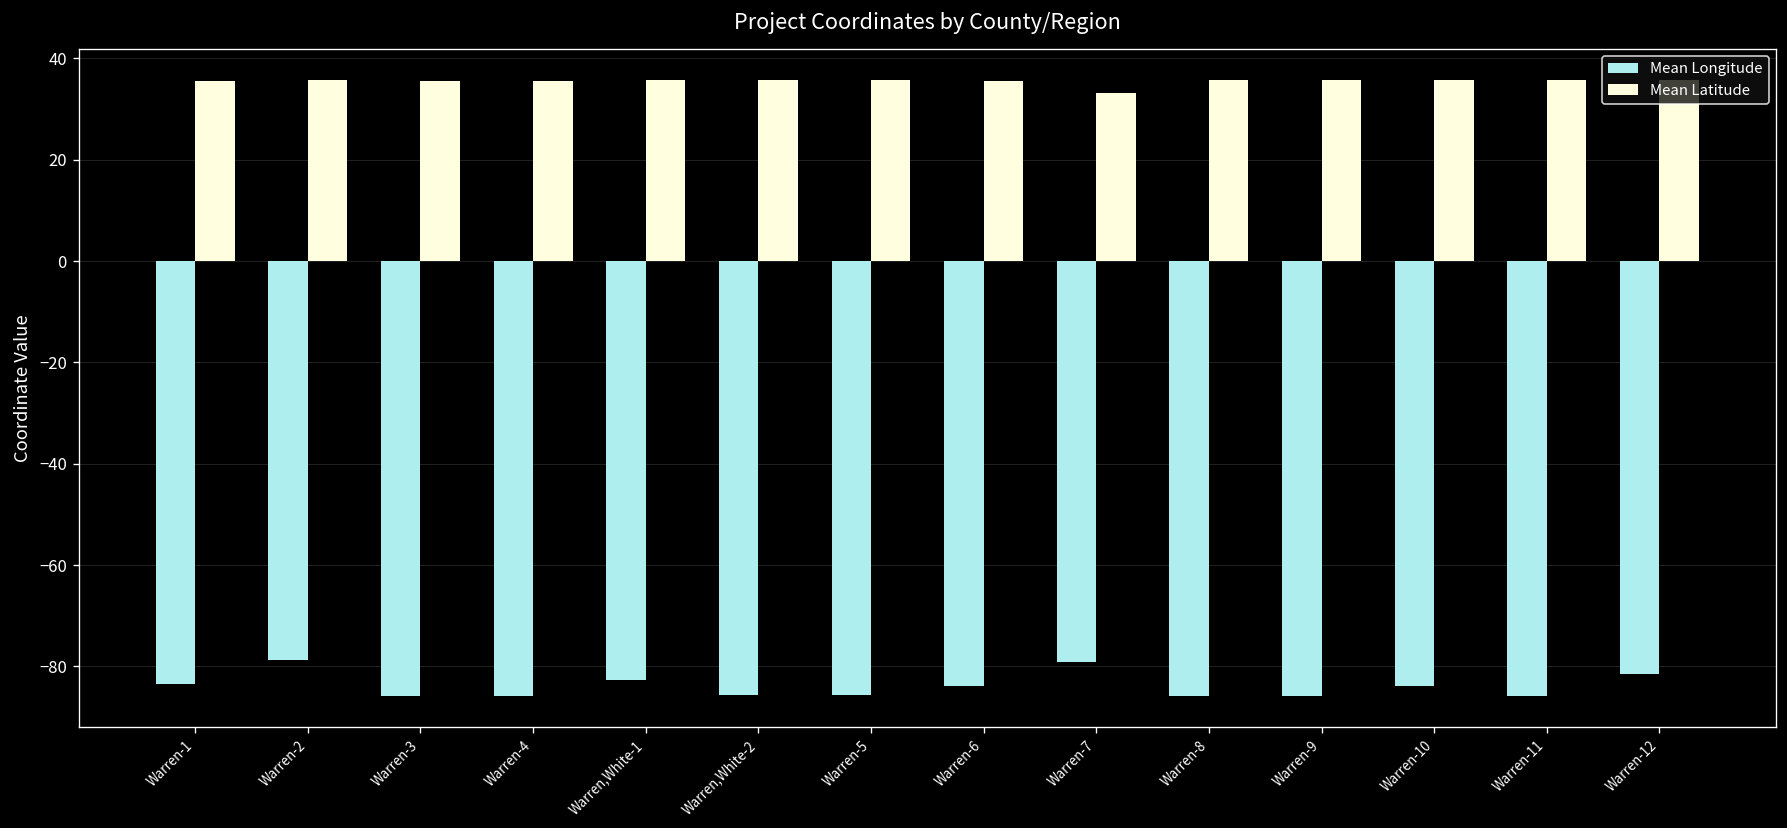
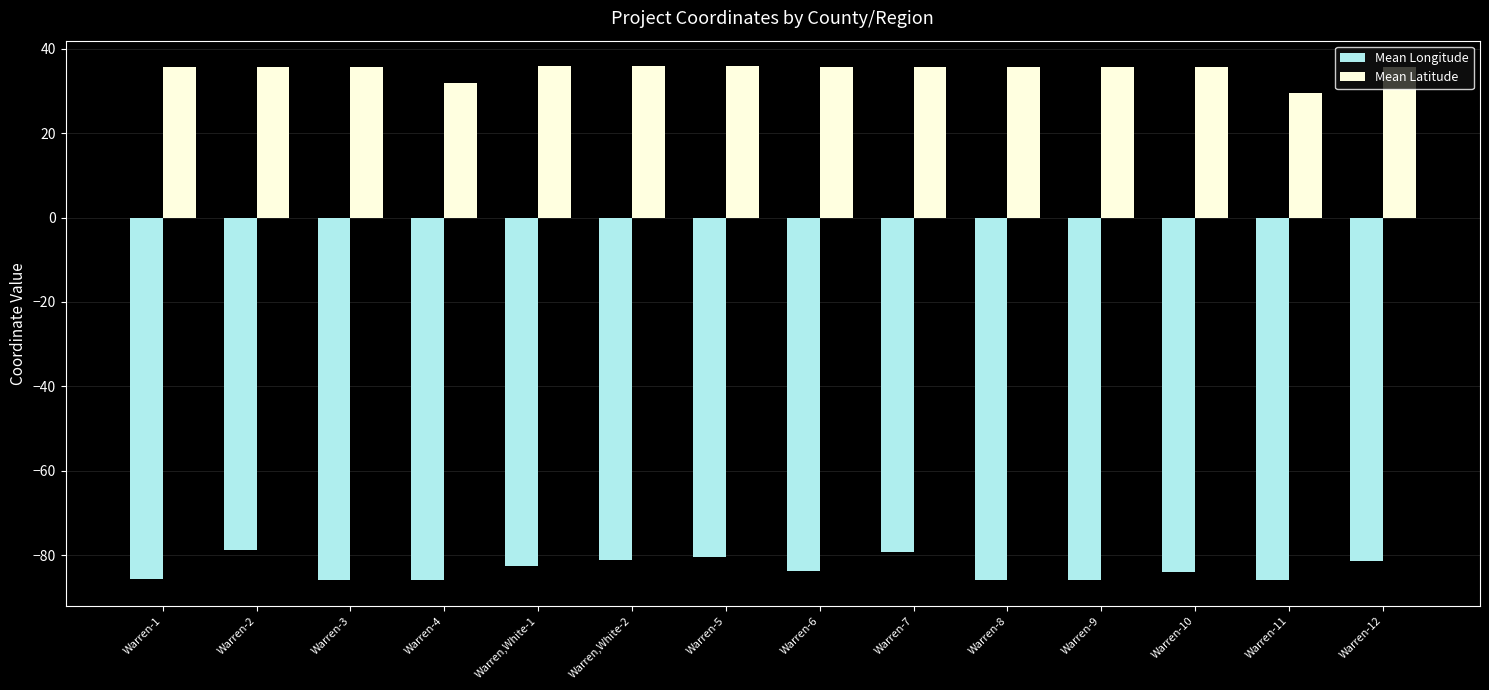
Mean Longitude, Warren-1: -84 -> -86
Mean Latitude, Warren-4: 36 -> 32
Mean Longitude, Warren,White-2: -86 -> -81
Mean Longitude, Warren-5: -86 -> -80
Mean Latitude, Warren-7: 33 -> 36
Mean Latitude, Warren-11: 36 -> 29
